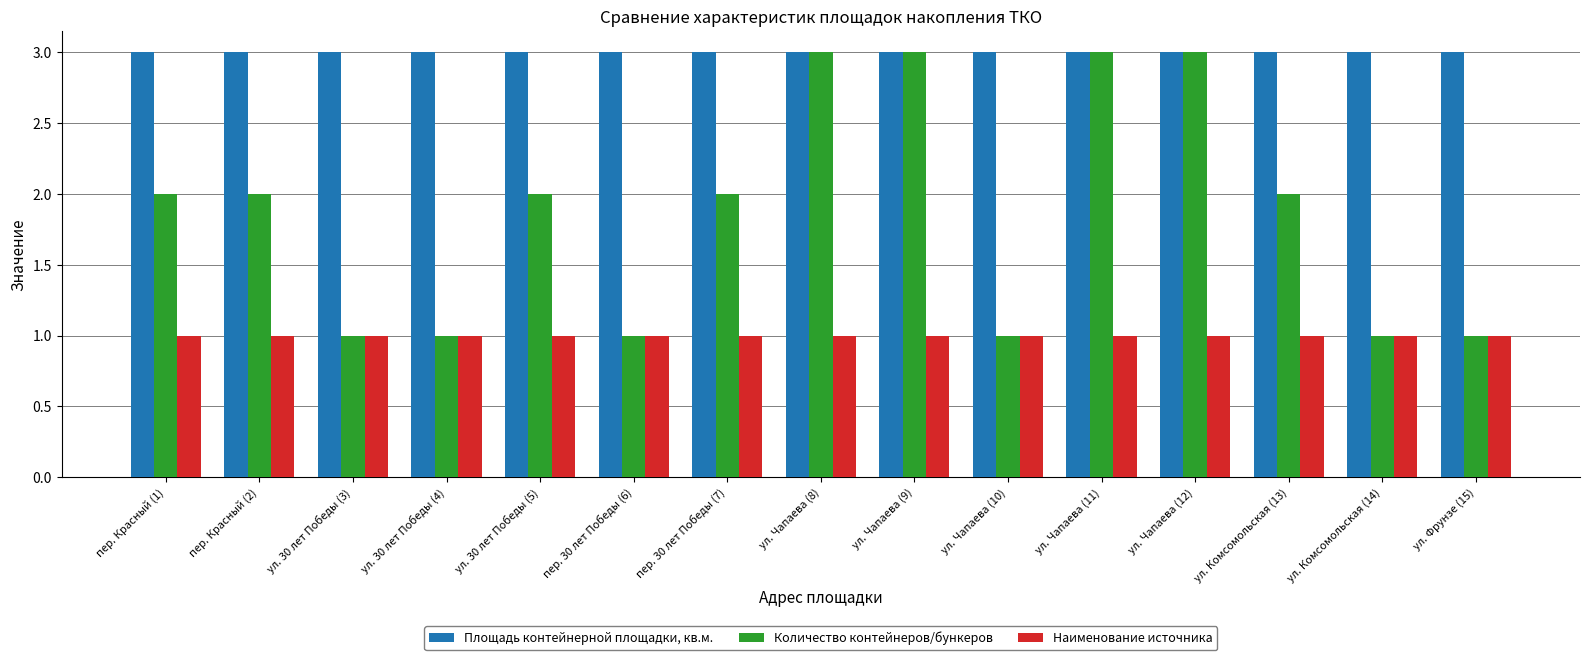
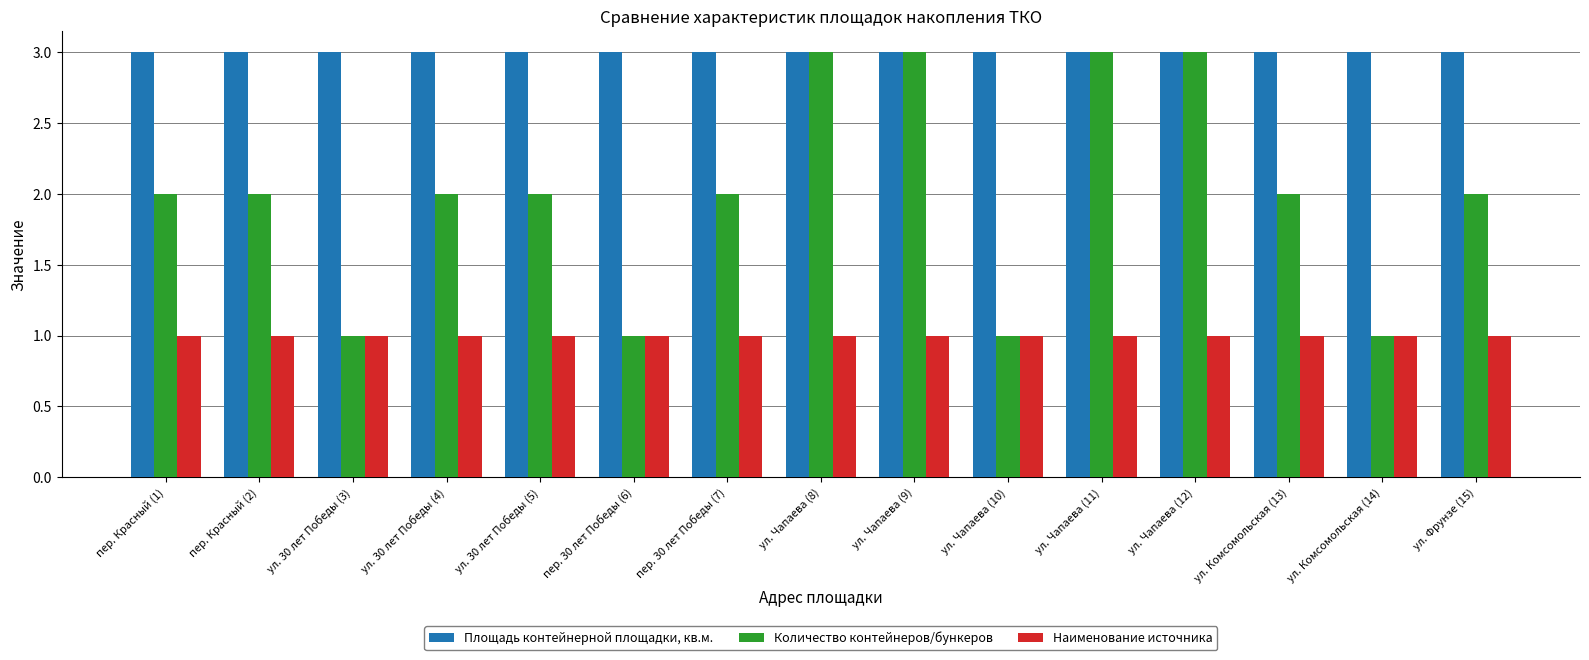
Количество контейнеров/бункеров, ул. 30 лет Победы (4): 1 -> 2
Количество контейнеров/бункеров, ул. Фрунзе (15): 1 -> 2
